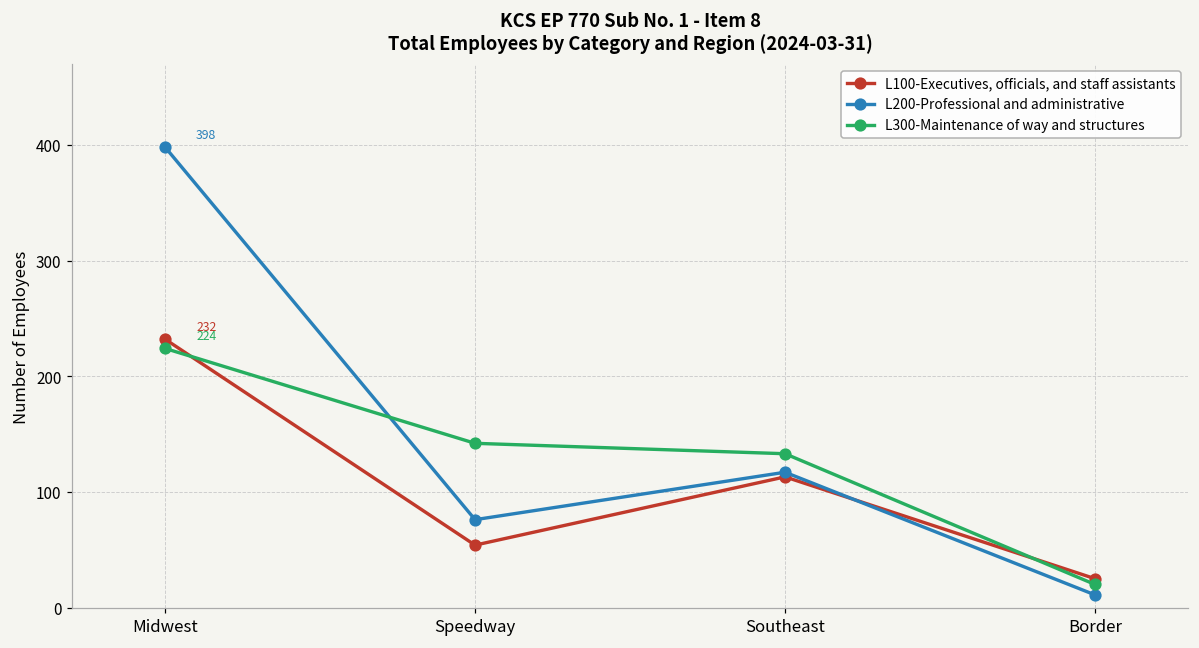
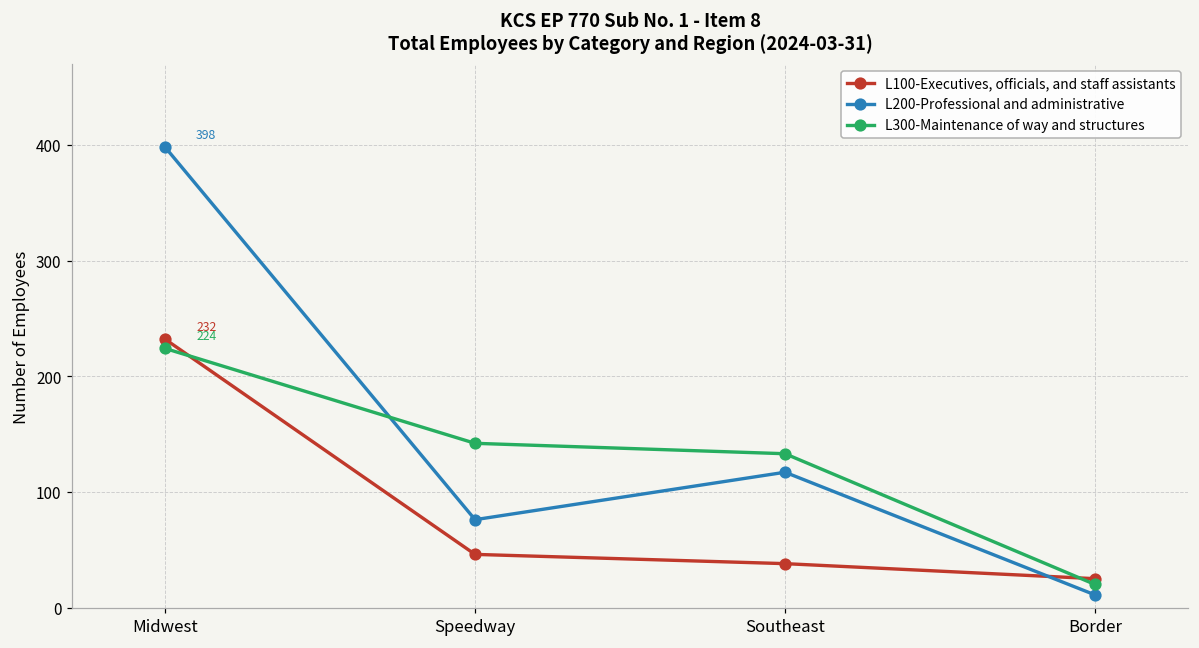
L100-Executives, officials, and staff assistants, Speedway: 54 -> 46
L100-Executives, officials, and staff assistants, Southeast: 113 -> 38
